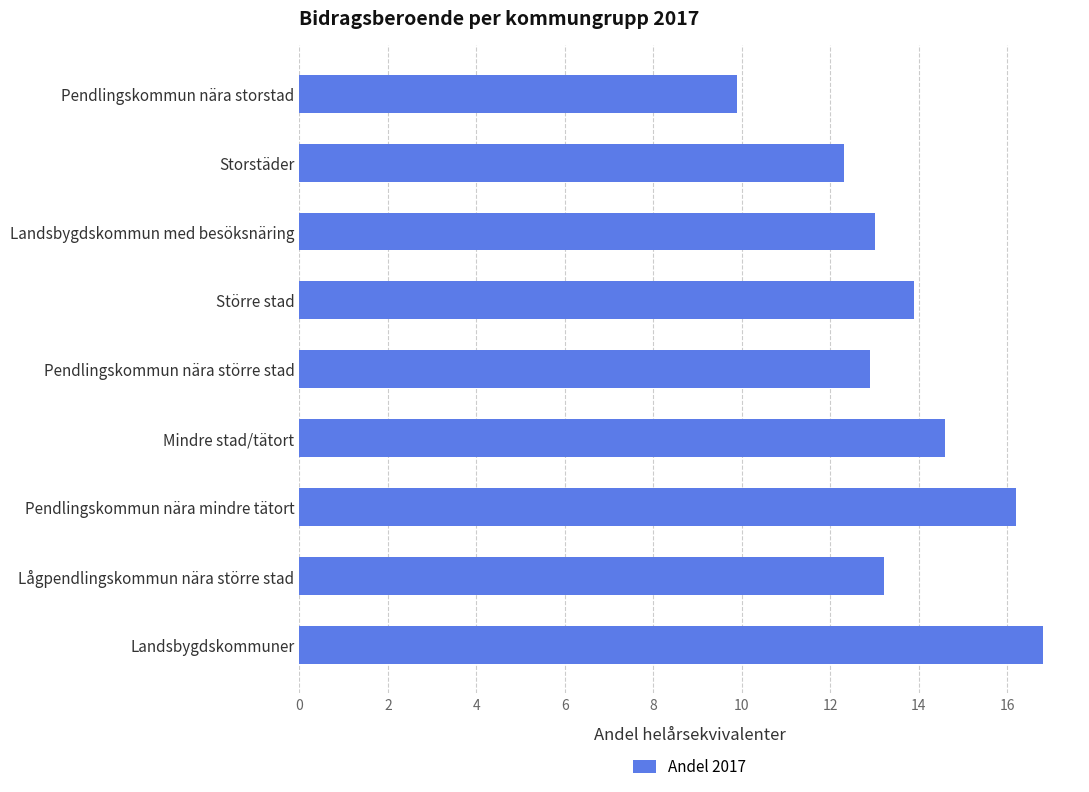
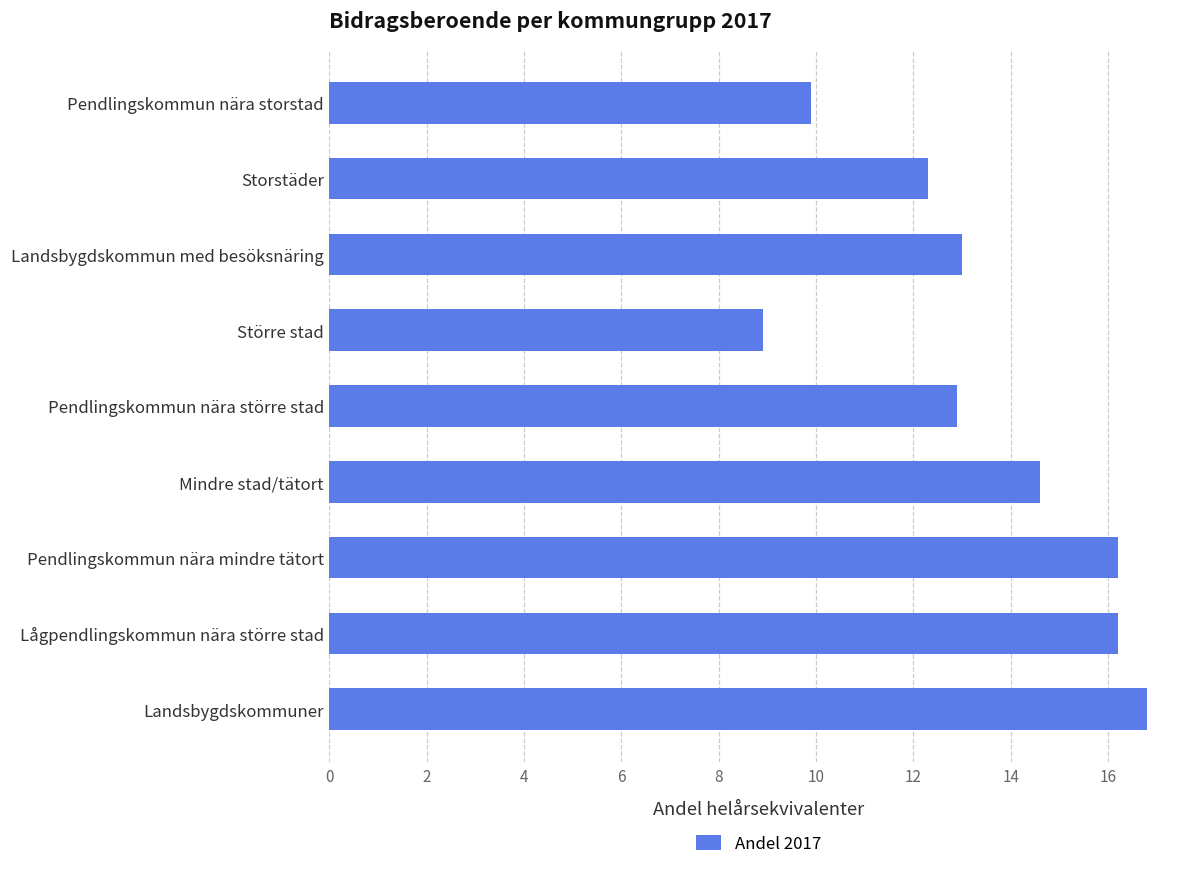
Större stad: 13.9 -> 8.9
Lågpendlingskommun nära större stad: 13.2 -> 16.2
